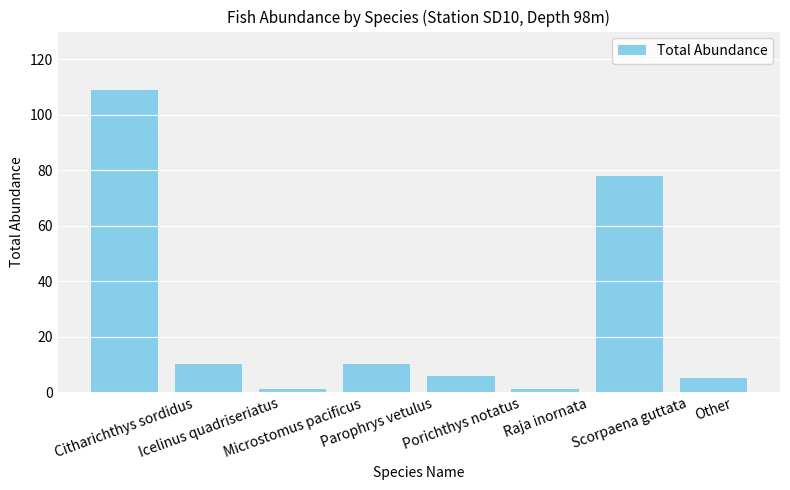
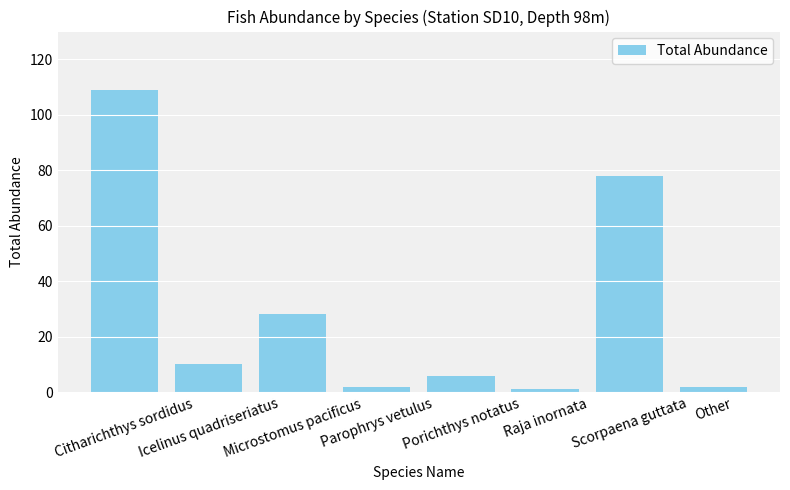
Microstomus pacificus: 1 -> 28
Parophrys vetulus: 10 -> 2
Other: 5 -> 2
